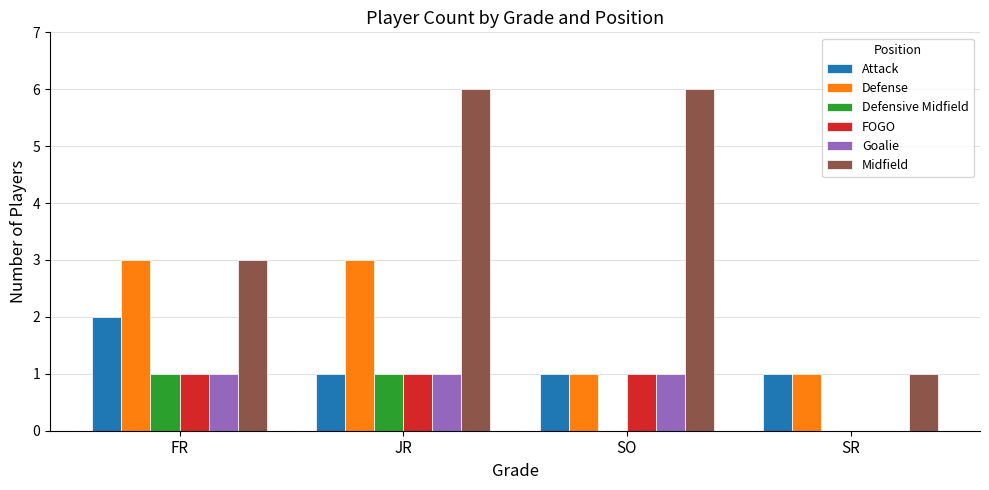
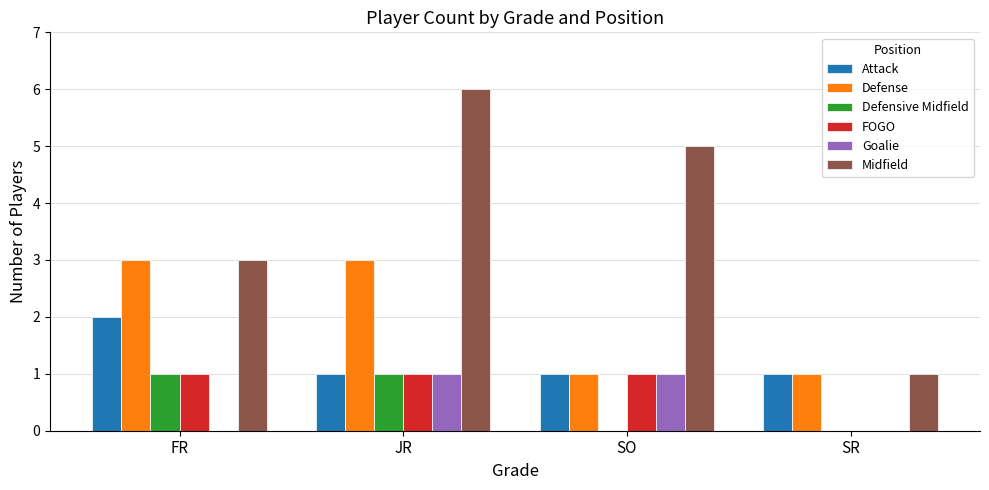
Goalie, FR: 1 -> 0
Midfield, SO: 6 -> 5
